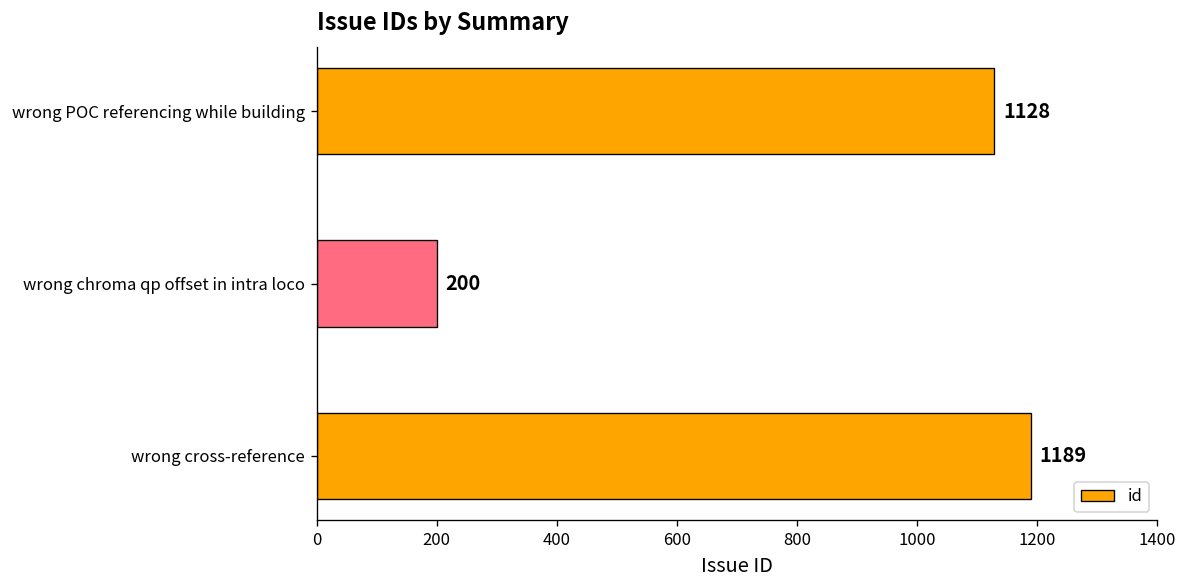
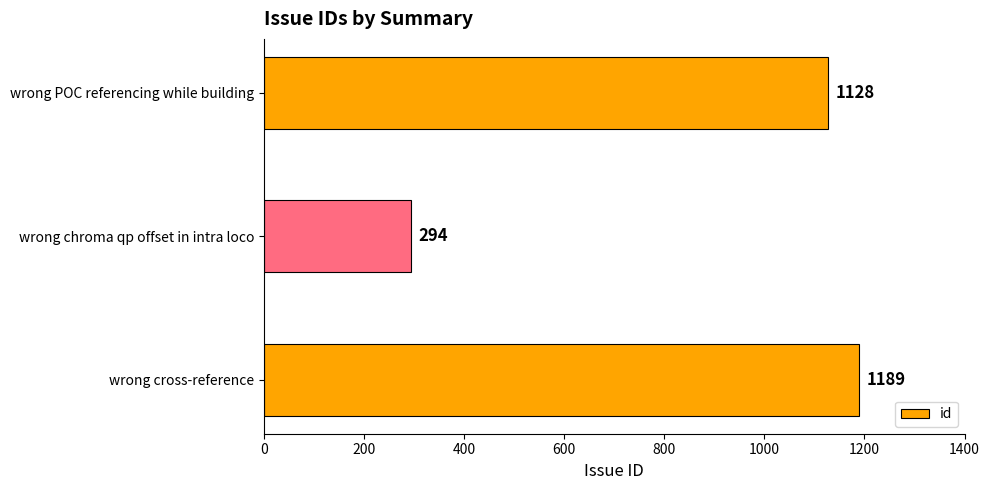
wrong chroma qp offset in intra loco: 200 -> 294
